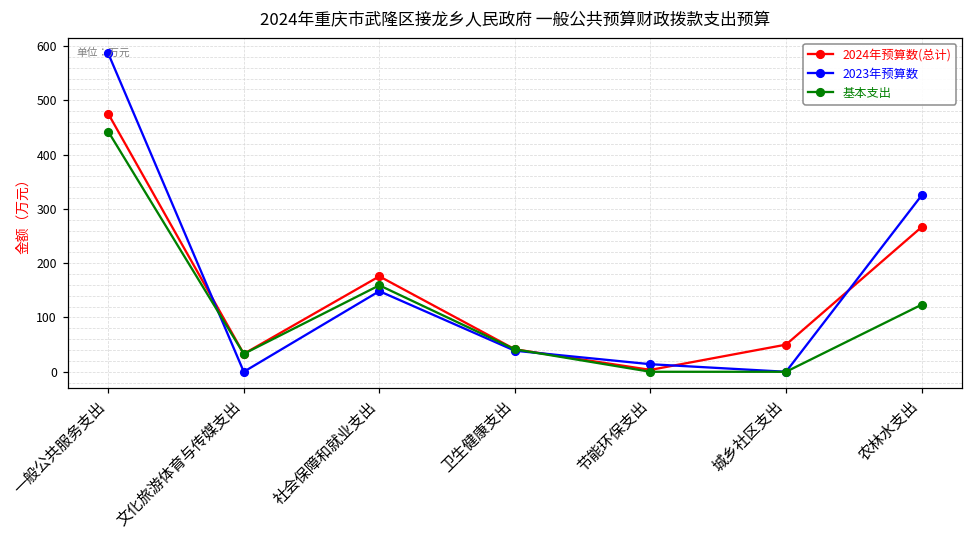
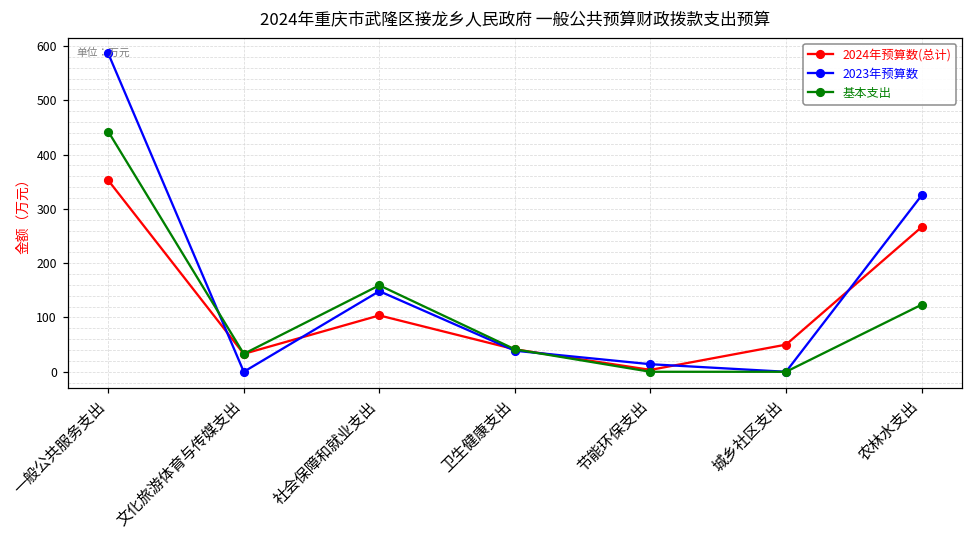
2024年预算数(总计), 一般公共服务支出: 480 -> 350
2024年预算数(总计), 社会保障和就业支出: 180 -> 100
